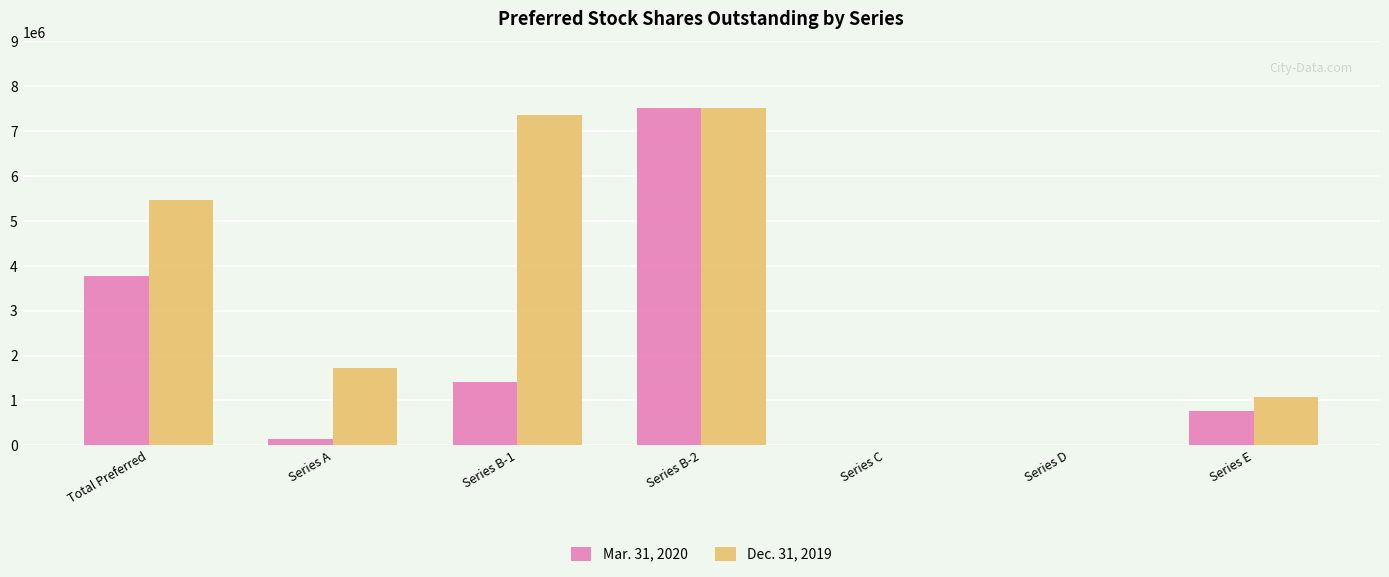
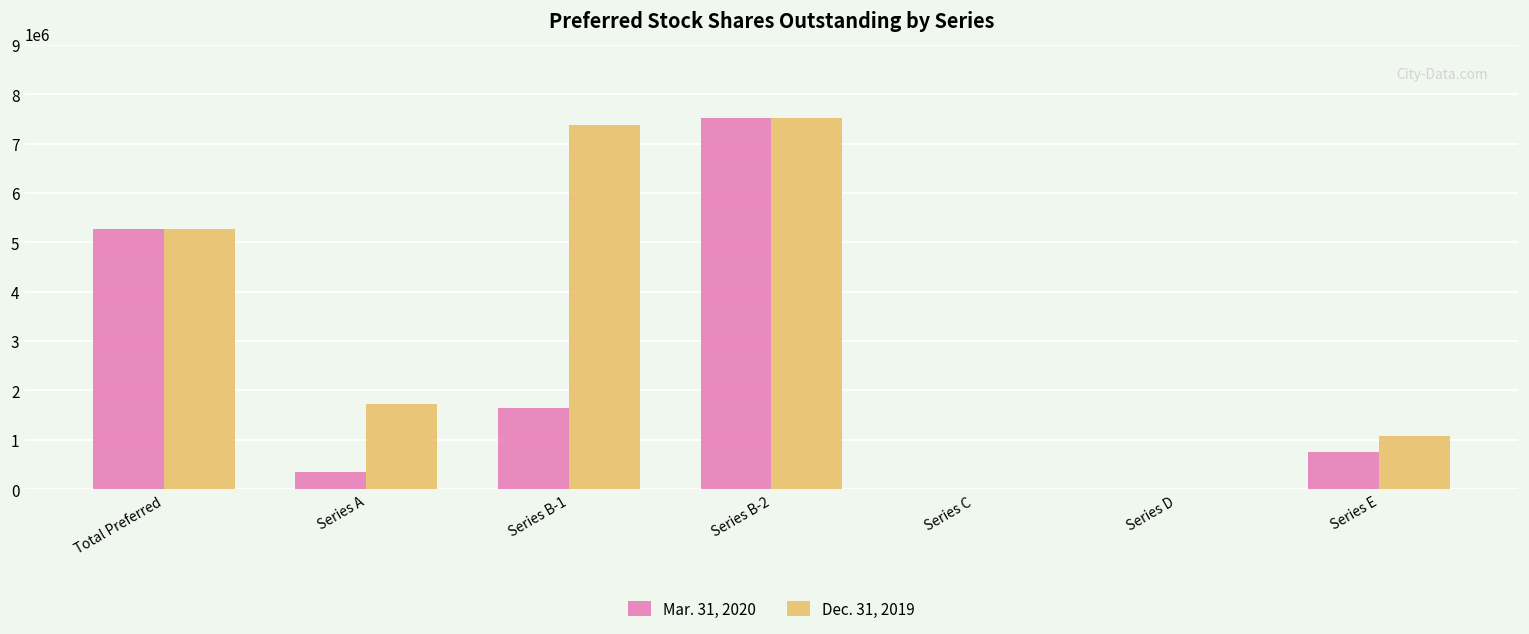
Mar. 31, 2020, Total Preferred: 3800000 -> 5300000
Dec. 31, 2019, Total Preferred: 5500000 -> 5300000
Mar. 31, 2020, Series A: 100000 -> 400000
Mar. 31, 2020, Series B-1: 1400000 -> 1700000
